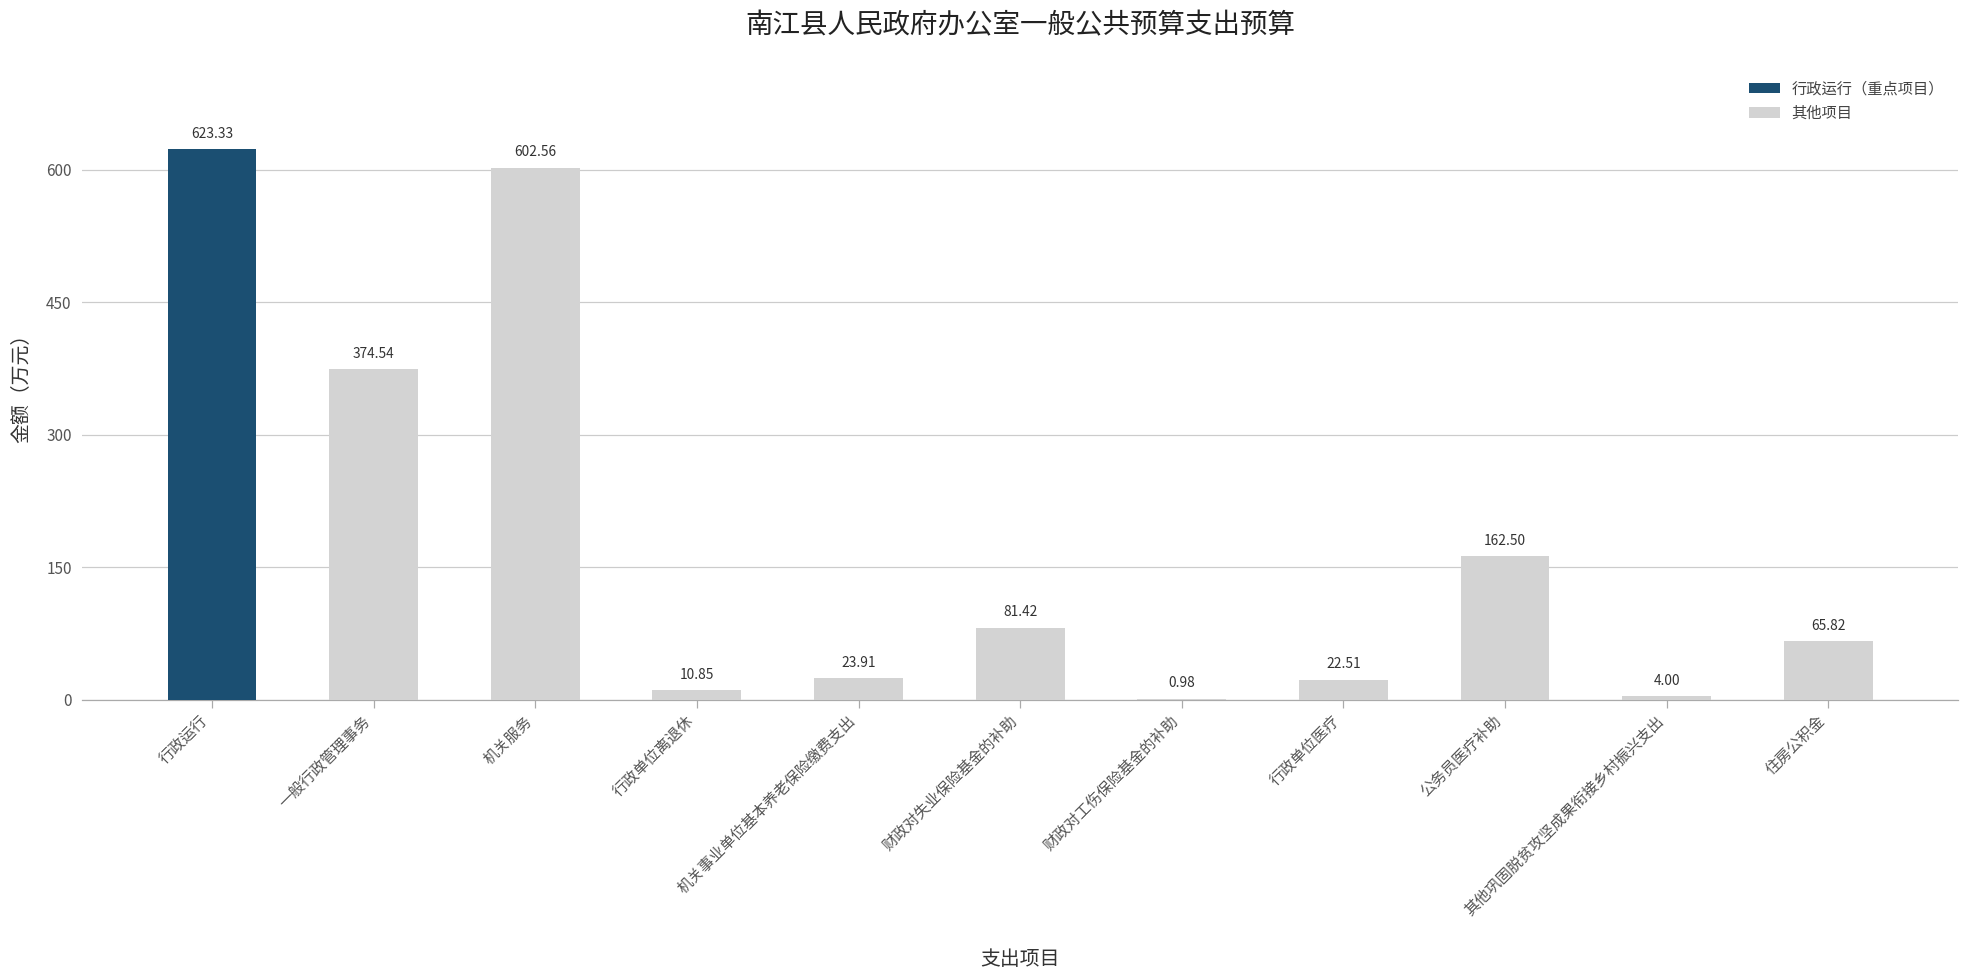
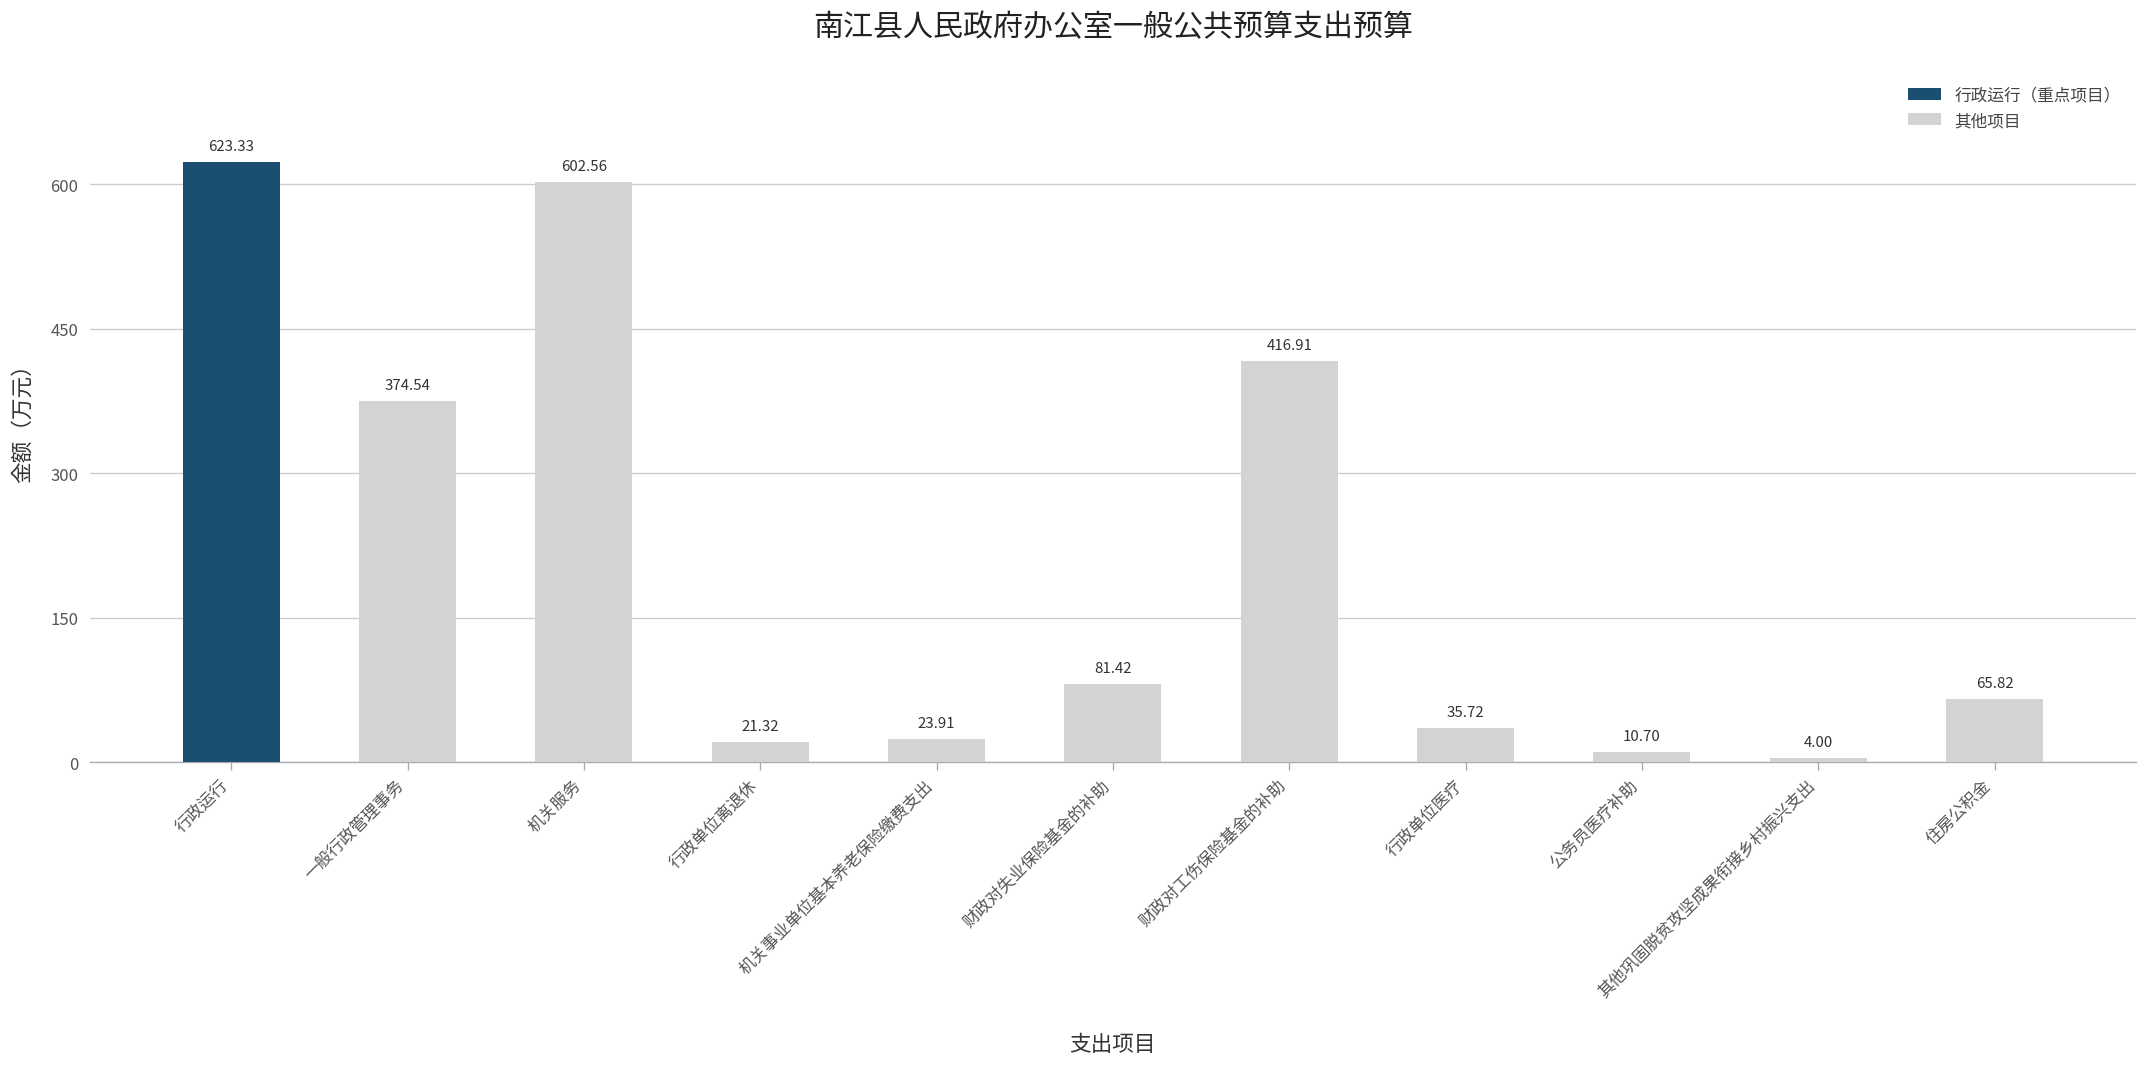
行政单位离退休: 10.85 -> 21.32
财政对工伤保险基金的补助: 0.98 -> 416.91
行政单位医疗: 22.51 -> 35.72
公务员医疗补助: 162.50 -> 10.70
